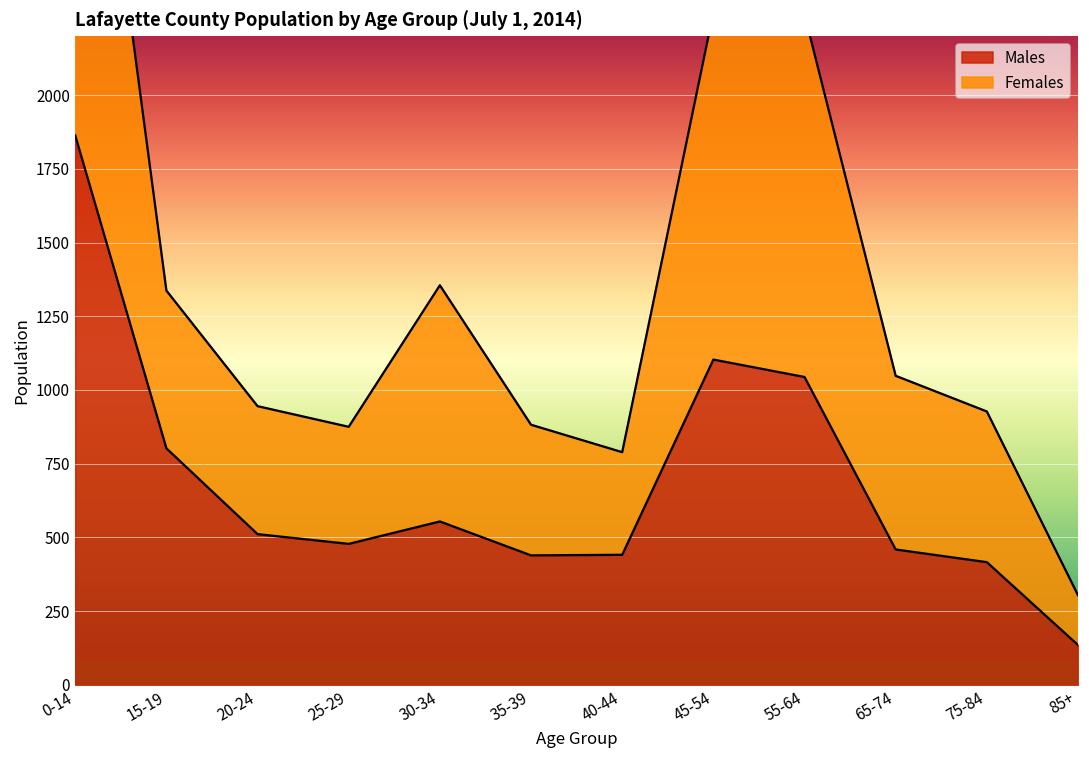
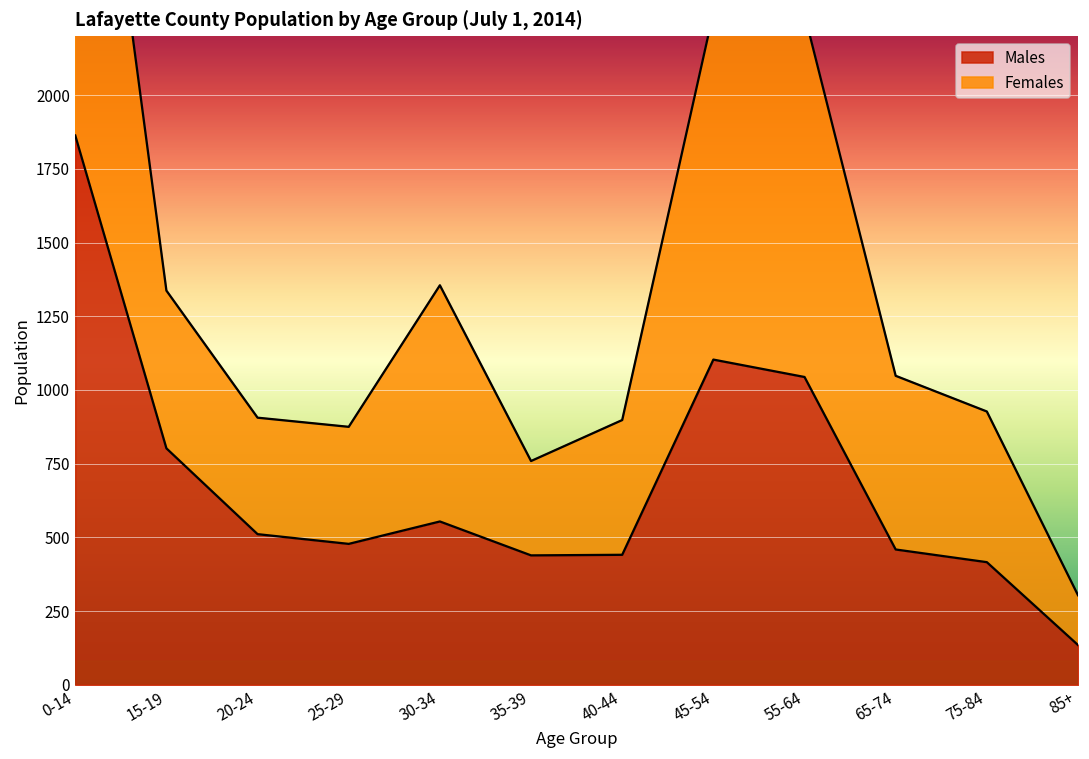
Females, 20-24: 430 -> 400
Females, 35-39: 440 -> 320
Females, 40-44: 350 -> 460
